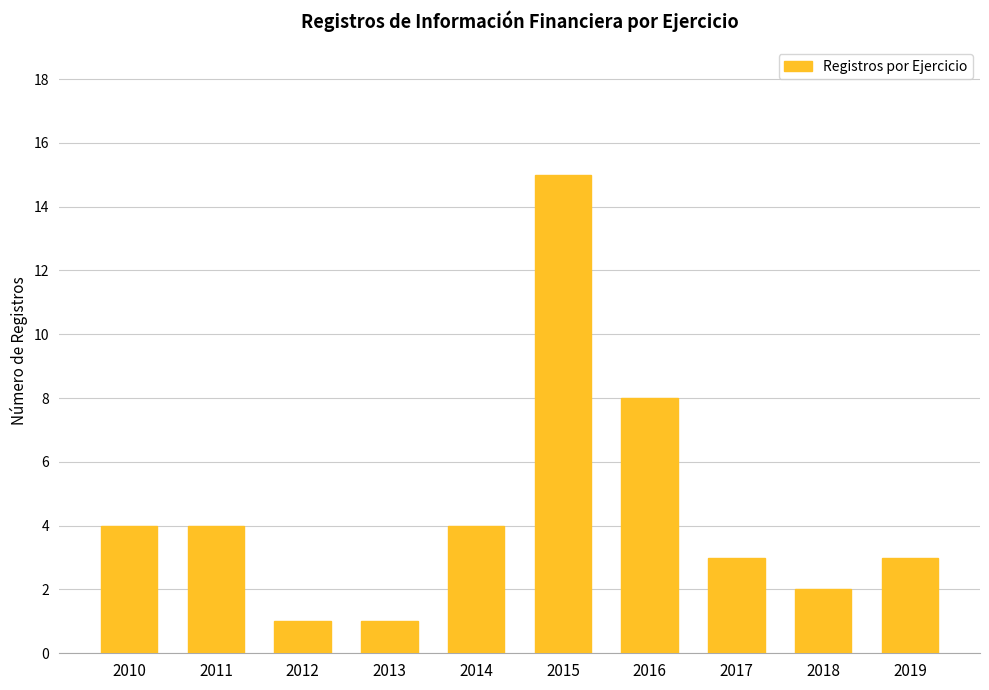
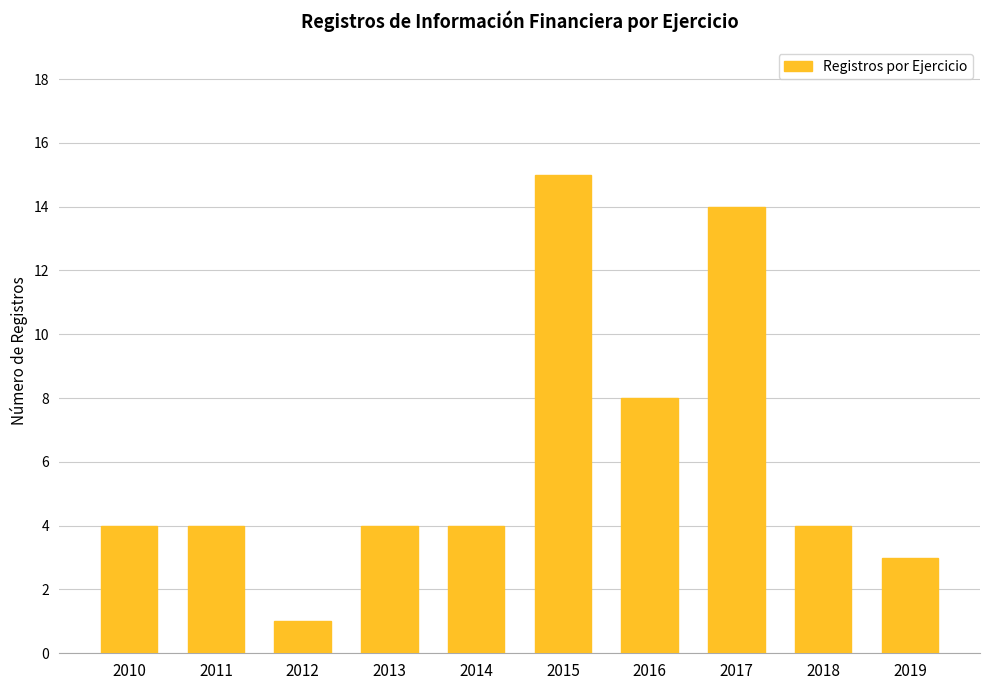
2013: 1 -> 4
2017: 3 -> 14
2018: 2 -> 4
